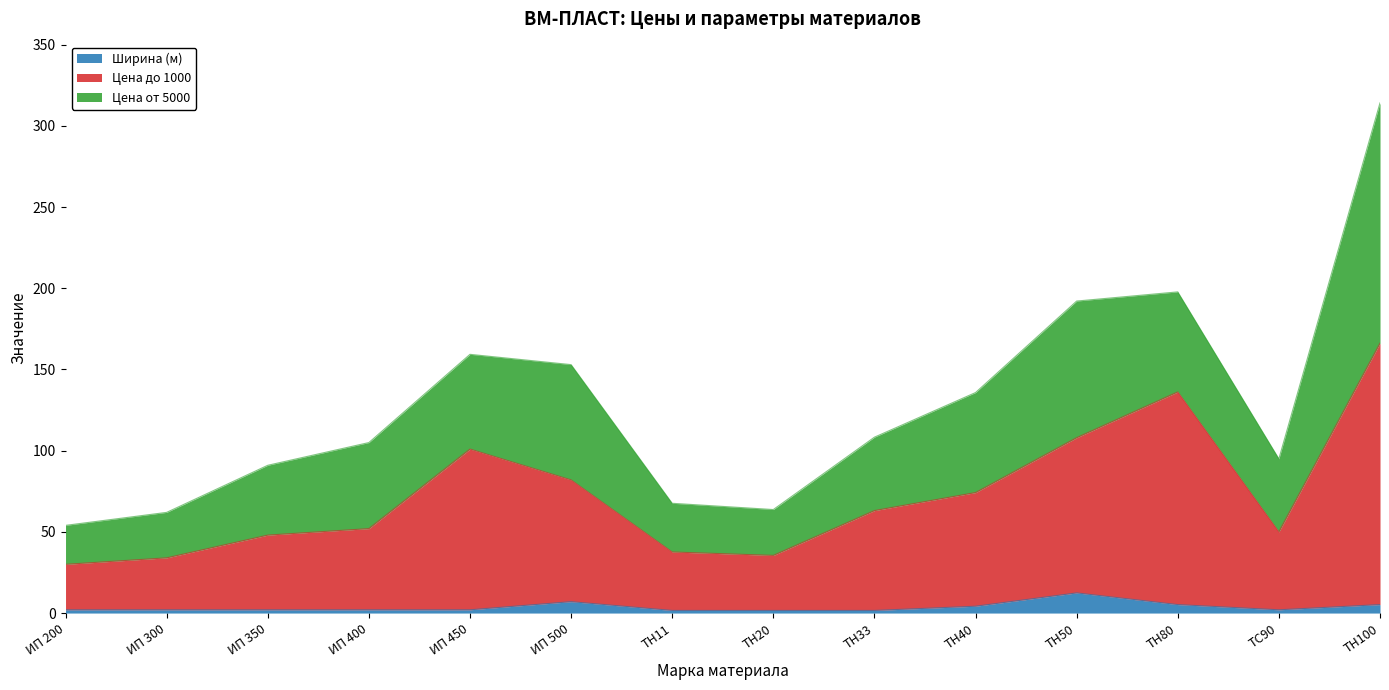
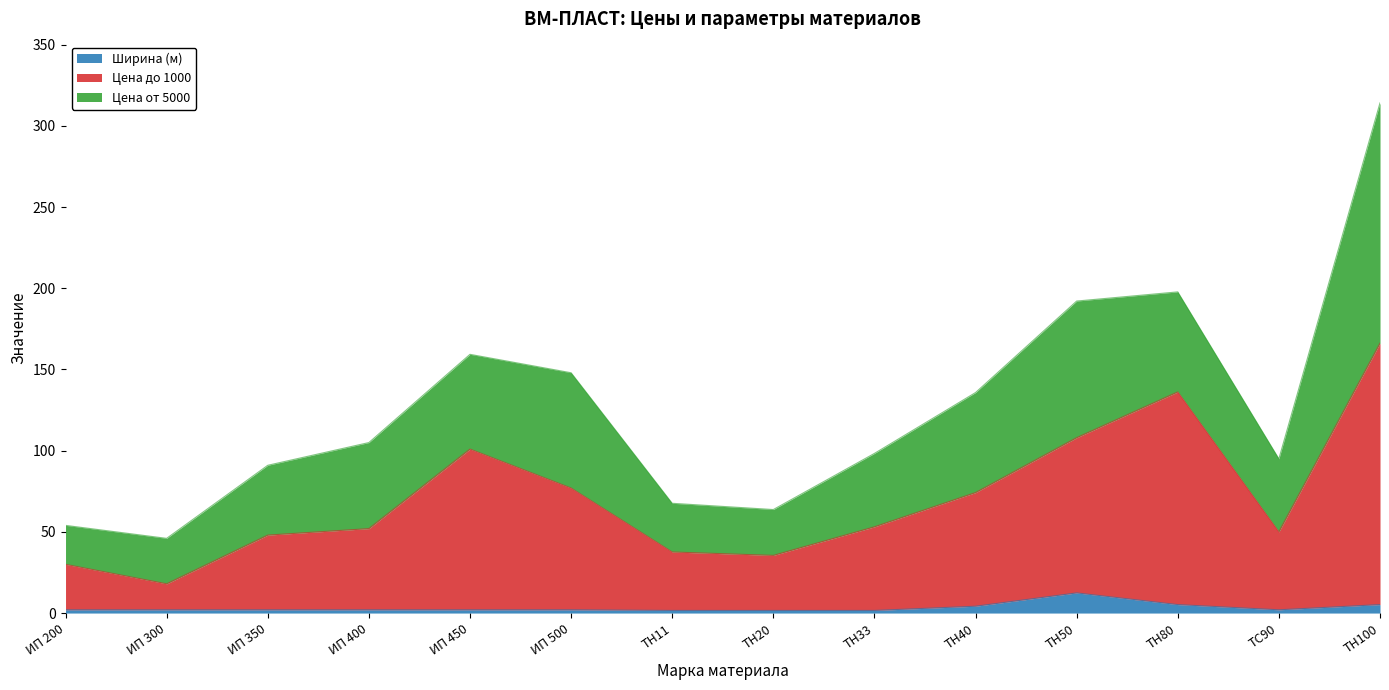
Цена до 1000, ИП 300: 32 -> 16
Ширина (м), ИП 500: 7 -> 2
Цена до 1000, ТН33: 62 -> 52
